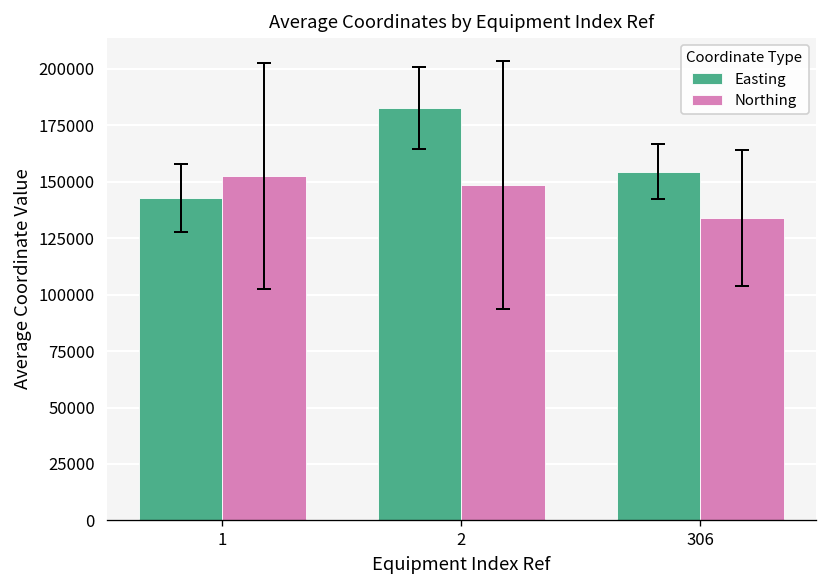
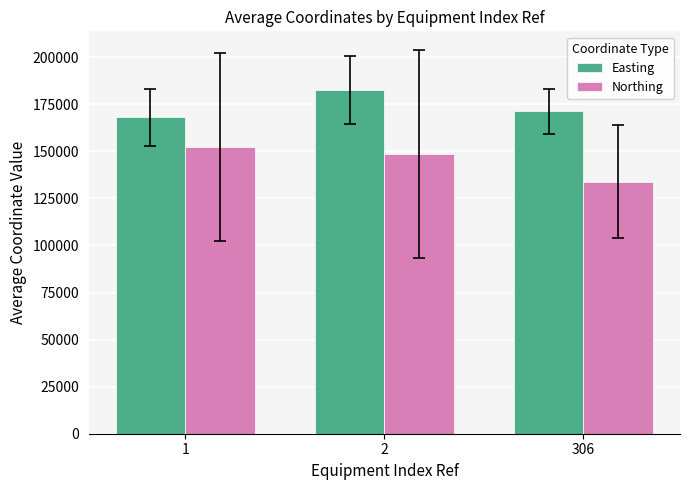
Easting, 1: 143000 -> 168000
Easting, 306: 154000 -> 171000
